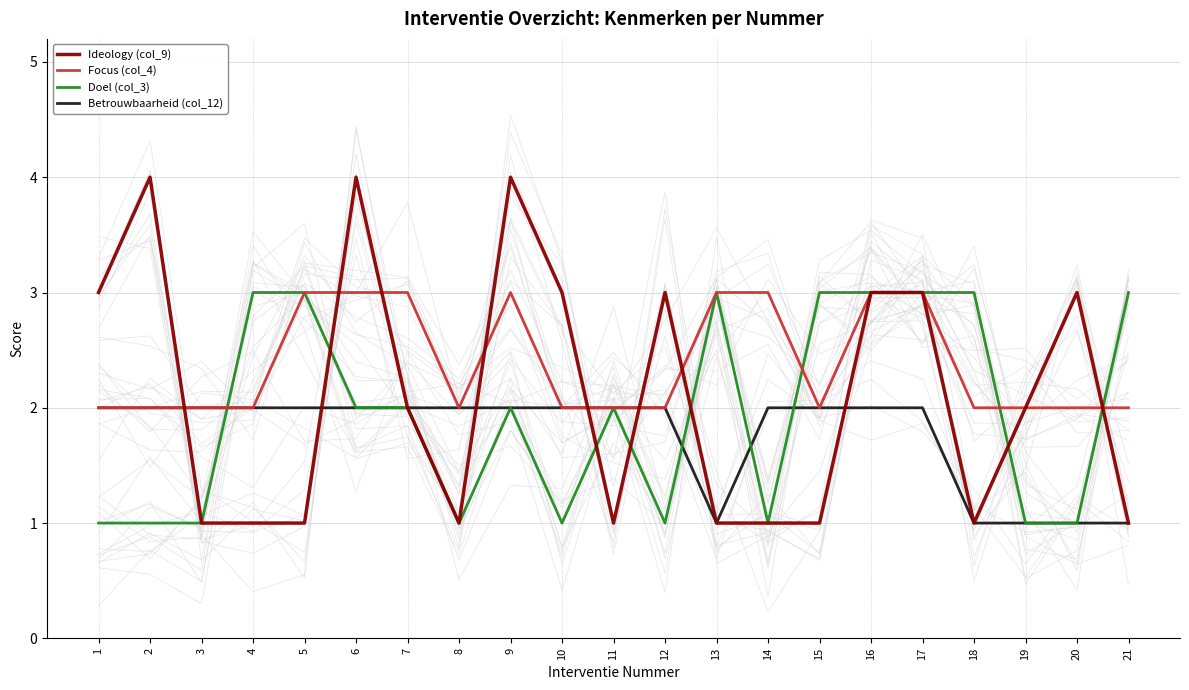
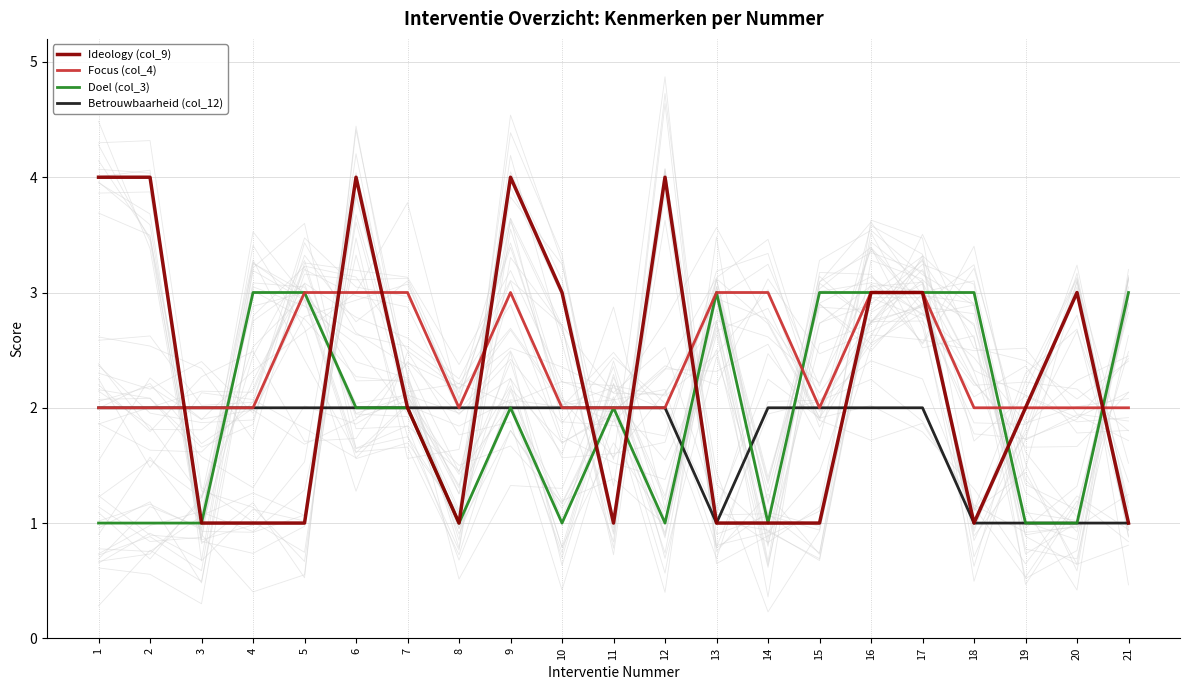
Ideology (col_9), 1: 3 -> 4
Ideology (col_9), 12: 3 -> 4
